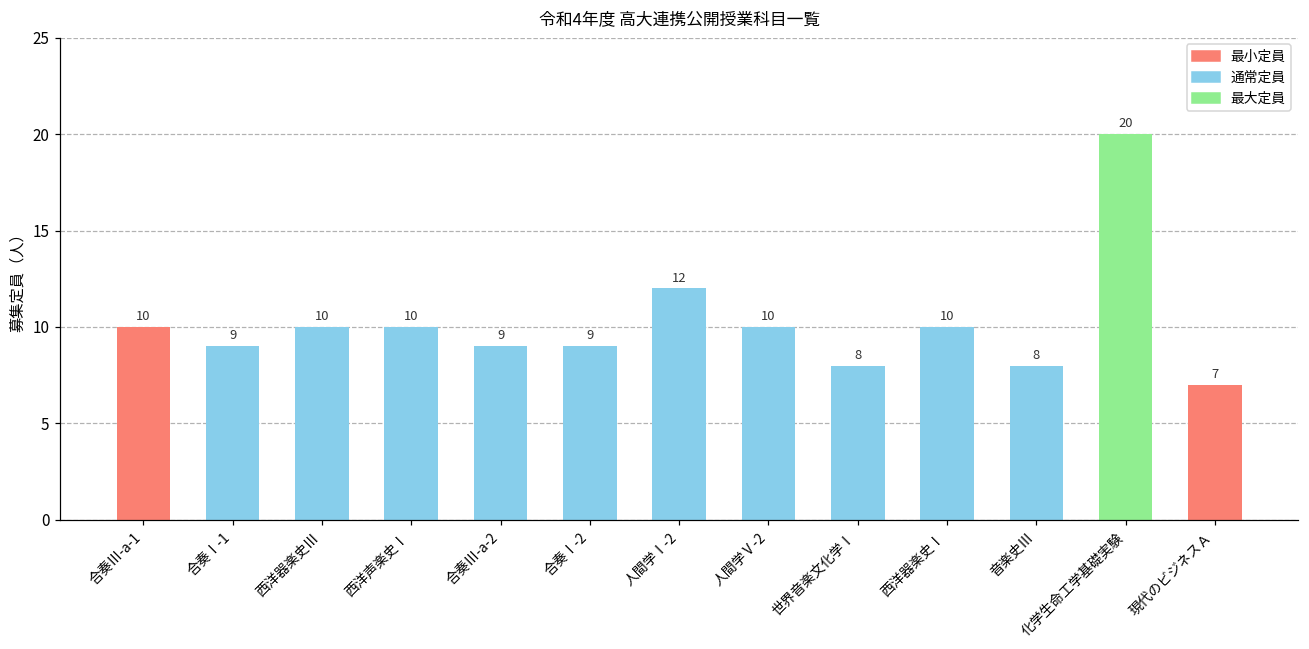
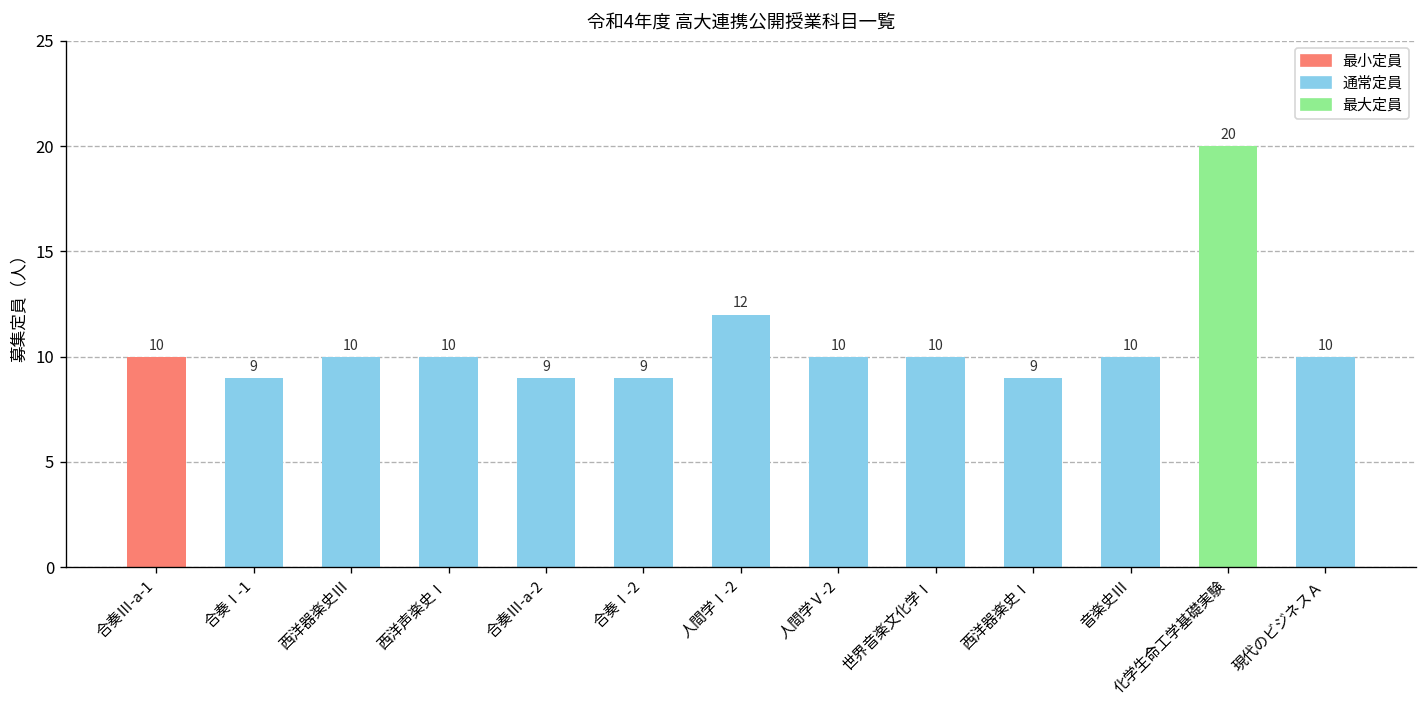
世界音楽文化学Ⅰ: 8 -> 10
西洋器楽史Ⅰ: 10 -> 9
音楽史Ⅲ: 8 -> 10
現代のビジネスＡ: 7 -> 10
